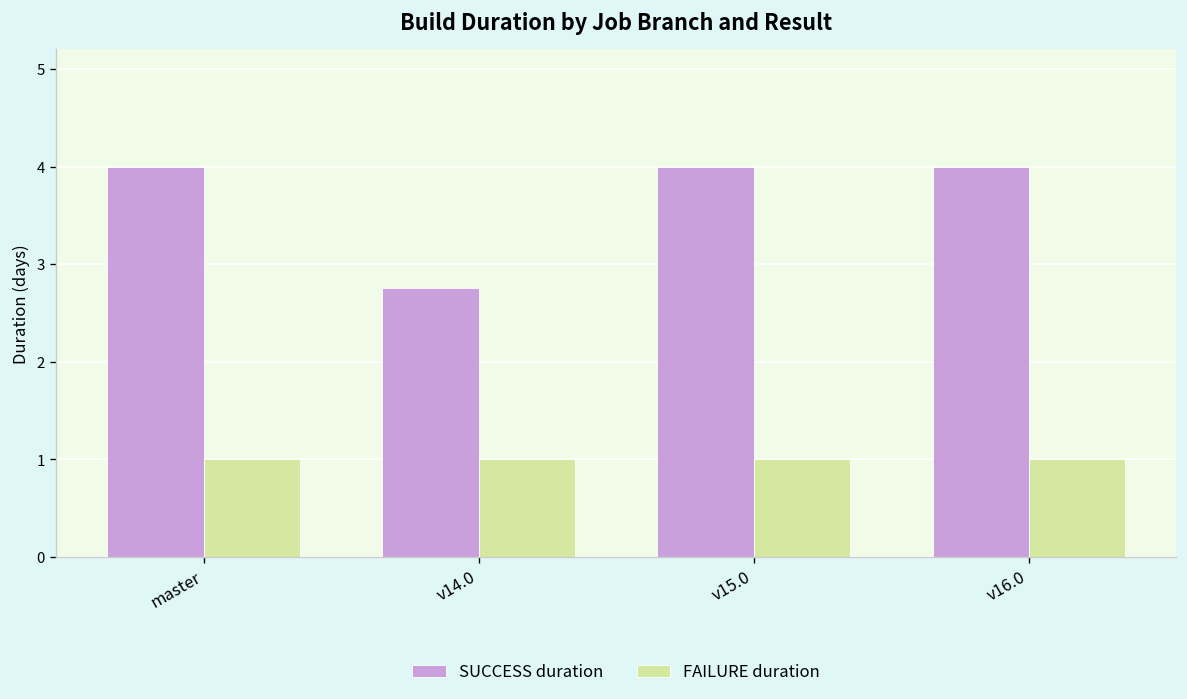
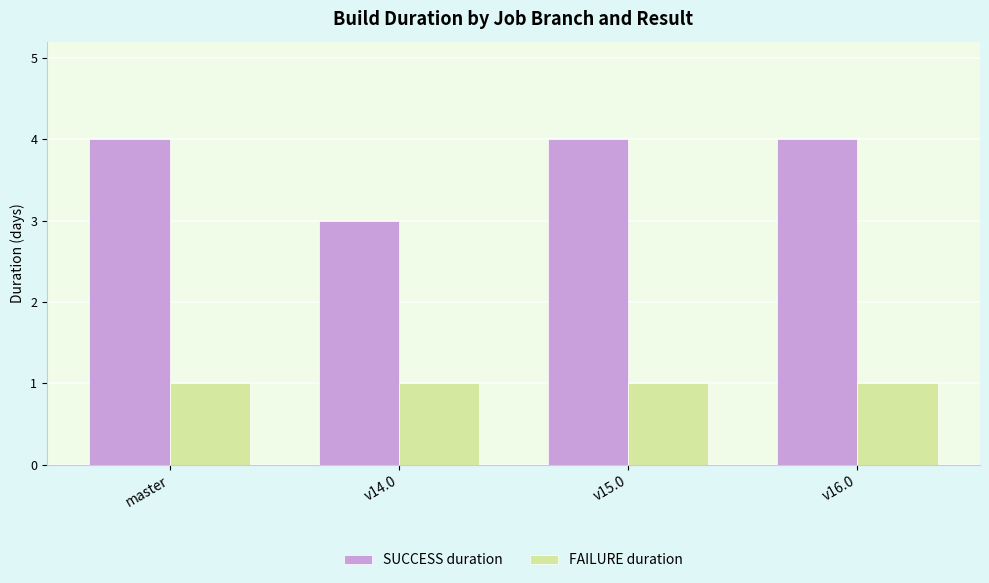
SUCCESS duration, v14.0: 2.8 -> 3.0
